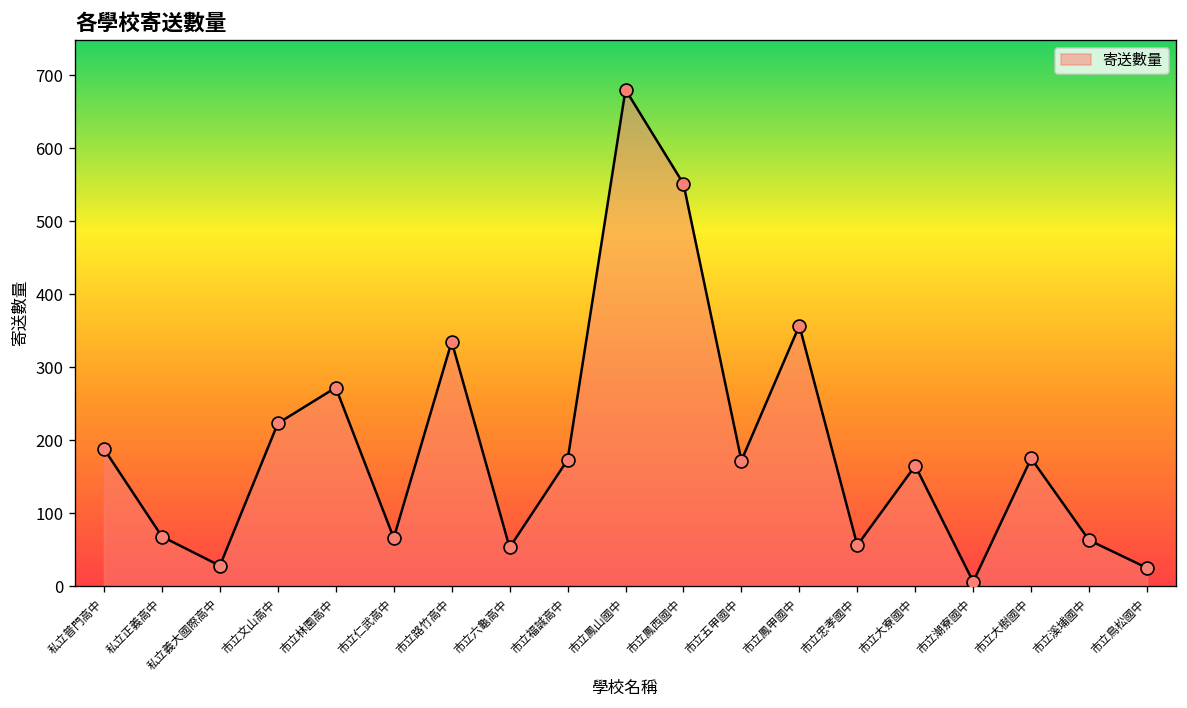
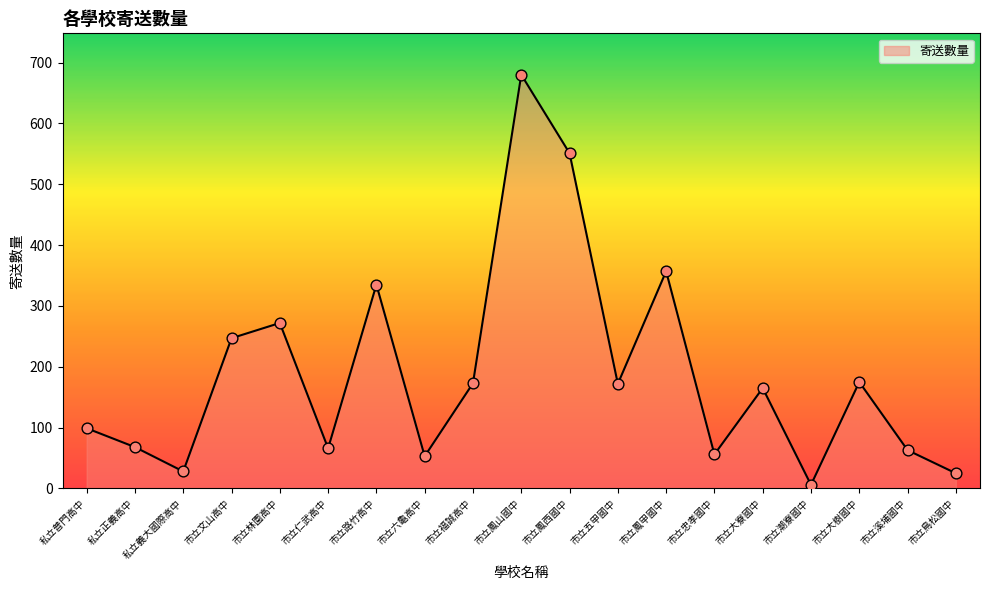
私立普門高中: 190 -> 100
市立文山高中: 220 -> 250
